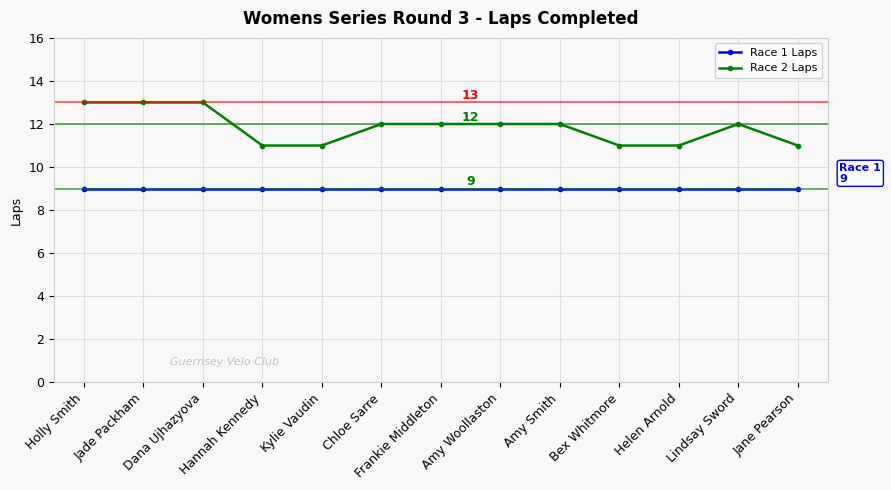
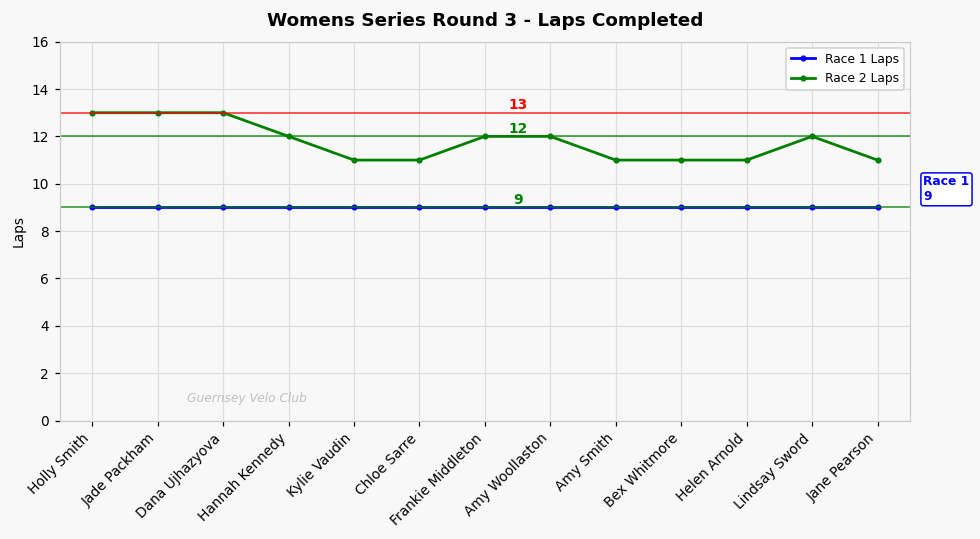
Race 2 Laps, Hannah Kennedy: 11 -> 12
Race 2 Laps, Chloe Sarre: 12 -> 11
Race 2 Laps, Amy Smith: 12 -> 11
